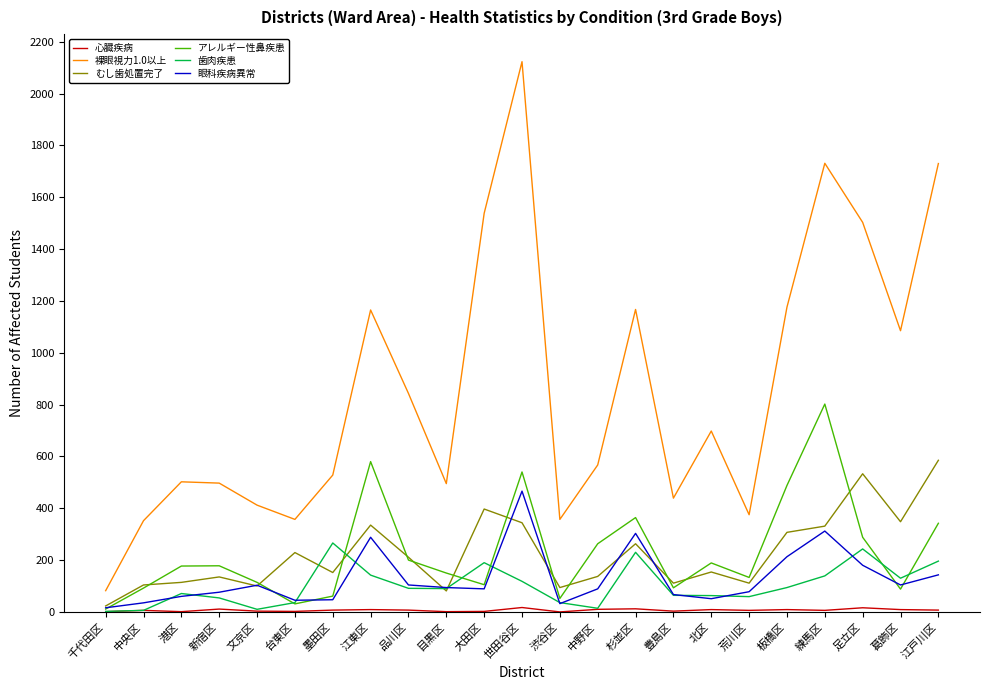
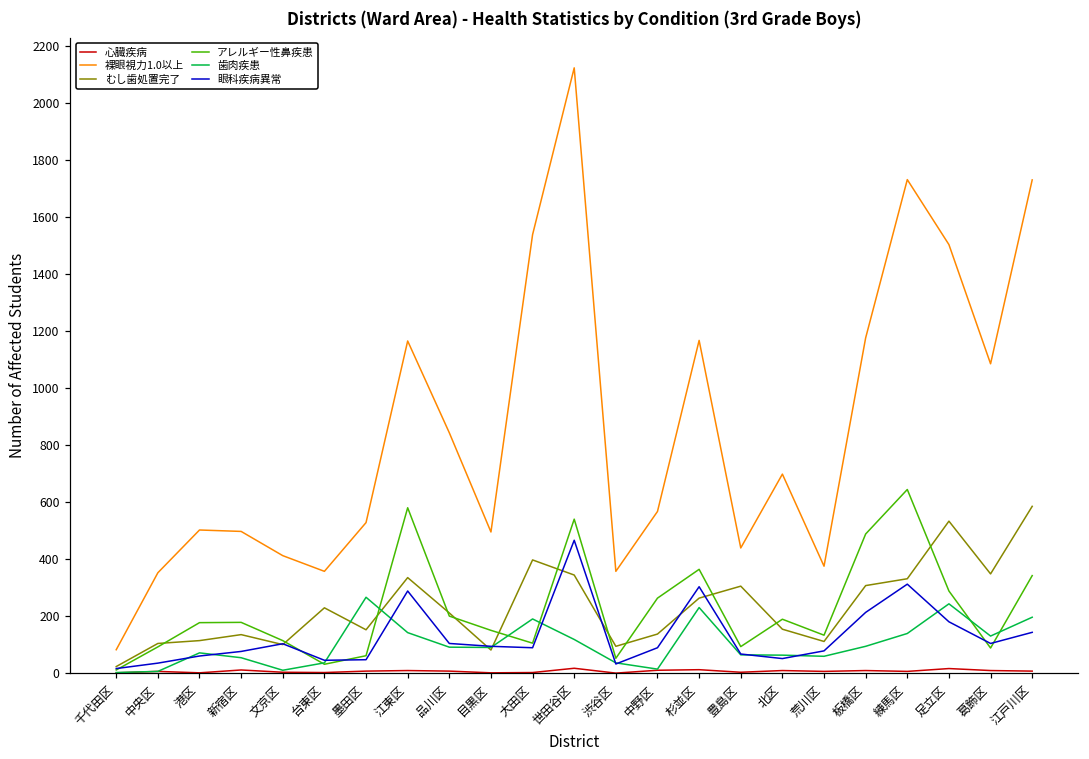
むし歯処置完了, 豊島区: 110 -> 310
アレルギー性鼻疾患, 練馬区: 800 -> 640
